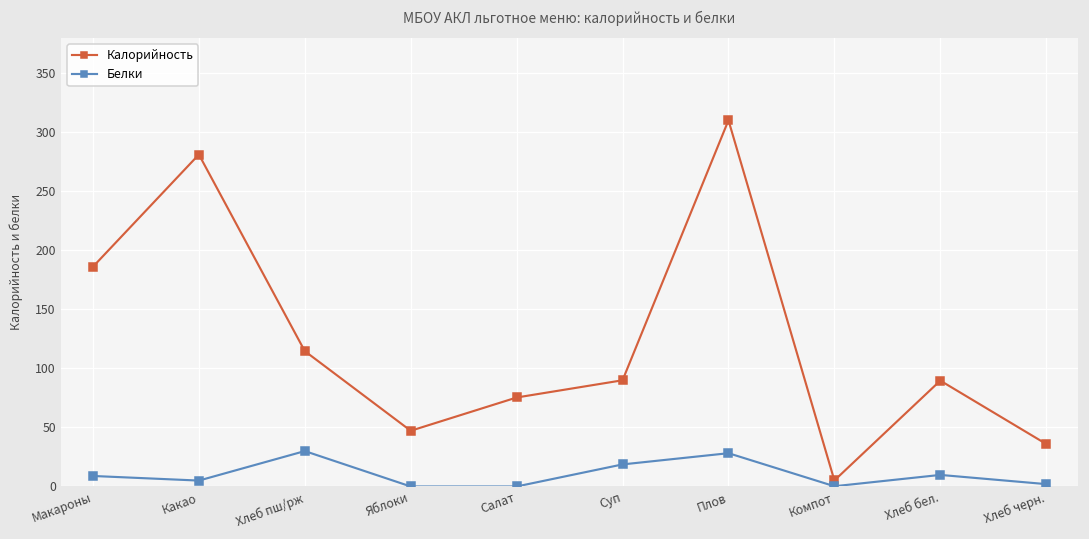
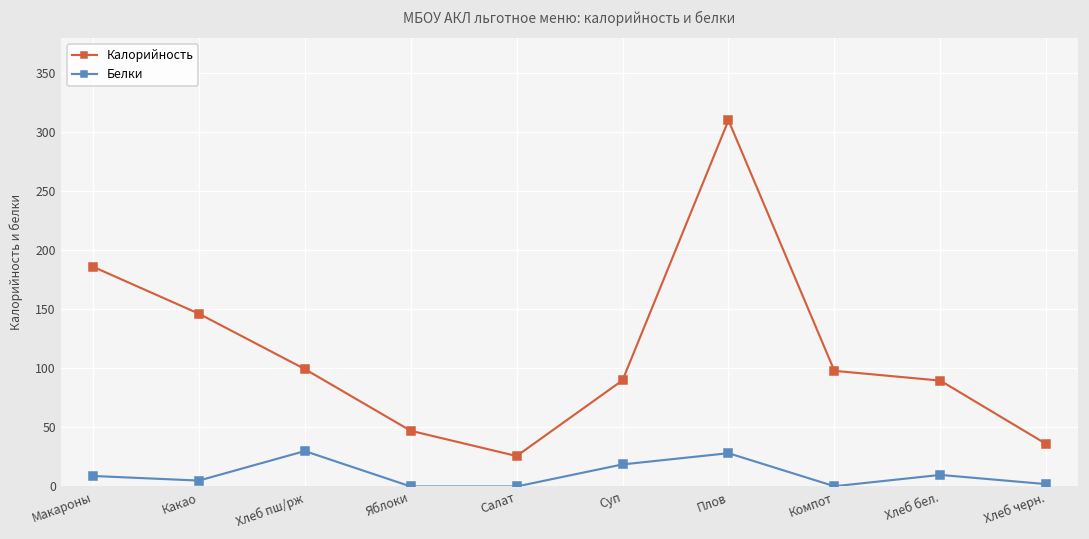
Калорийность, Какао: 281 -> 146
Калорийность, Хлеб пш/рж: 115 -> 100
Калорийность, Салат: 75 -> 26
Калорийность, Компот: 5 -> 98
